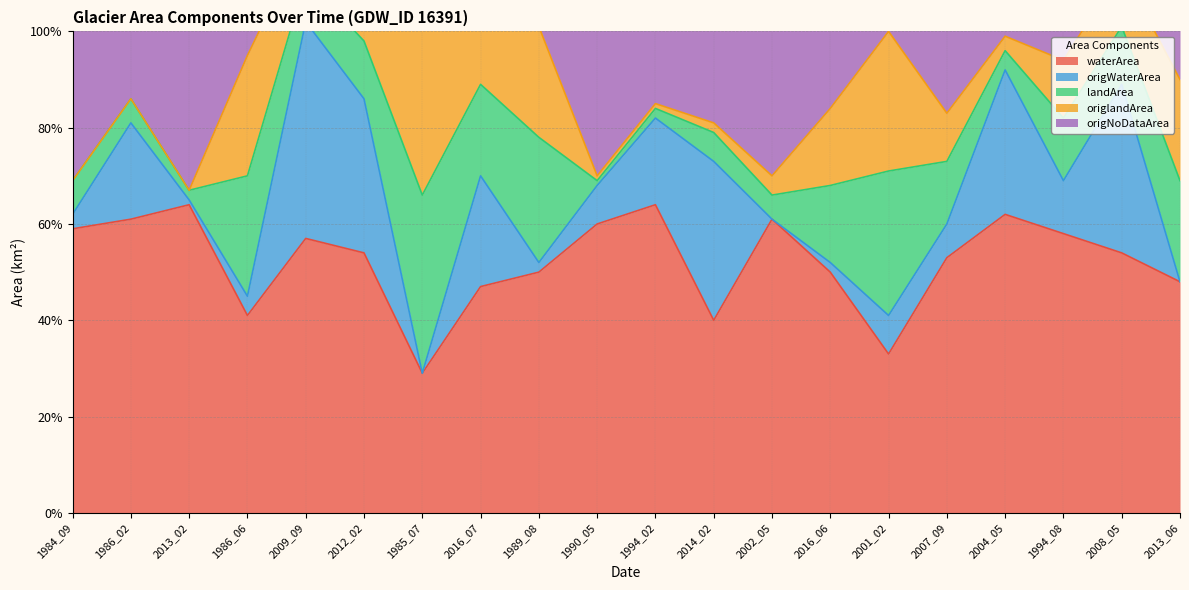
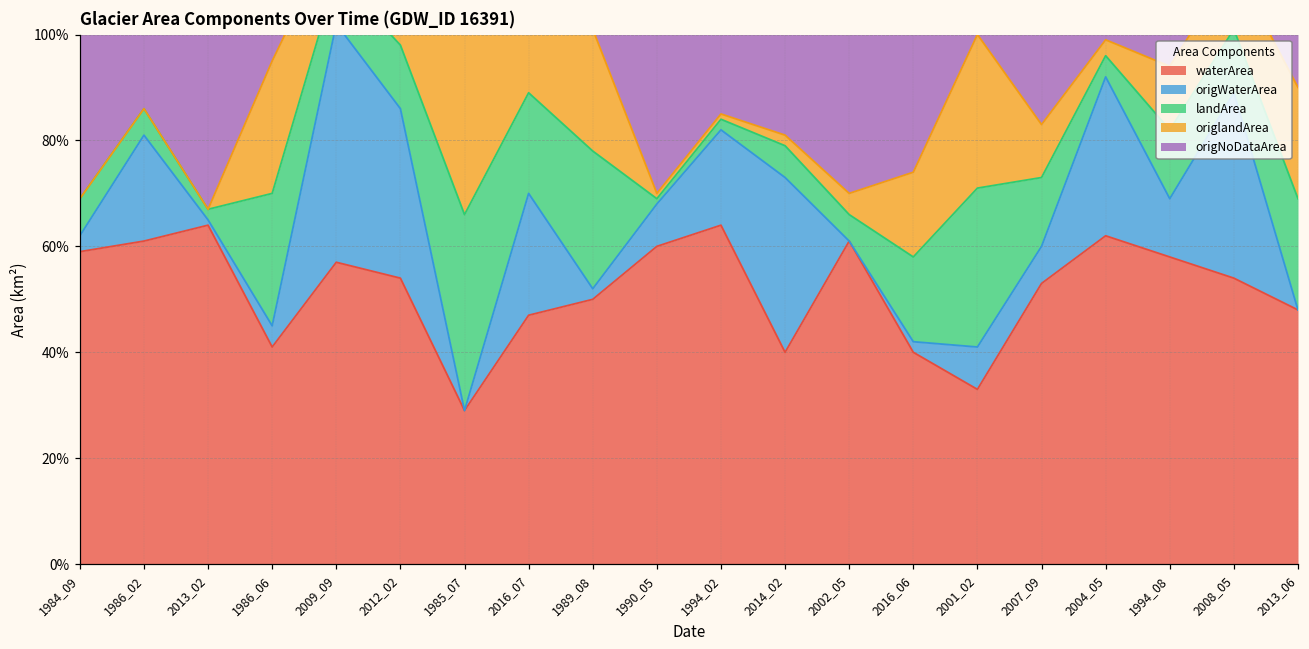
waterArea, 2016_06: 50% -> 40%
